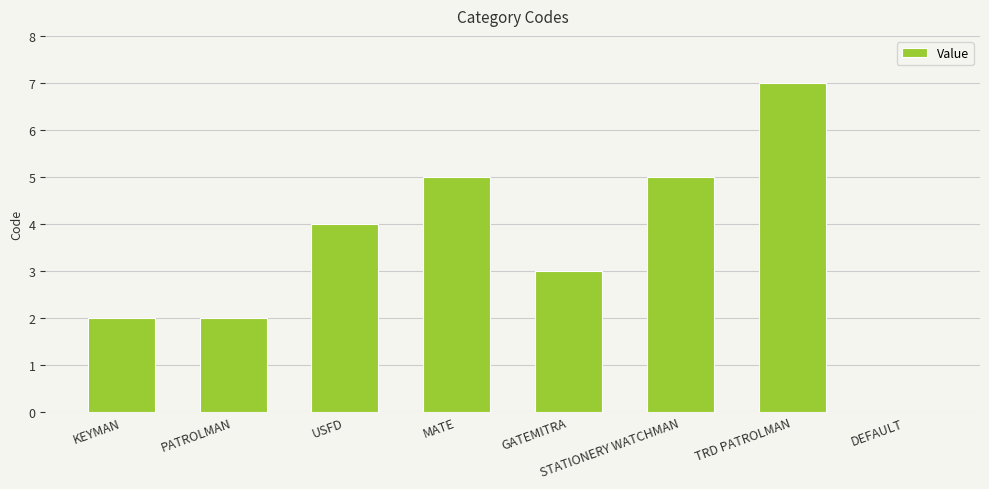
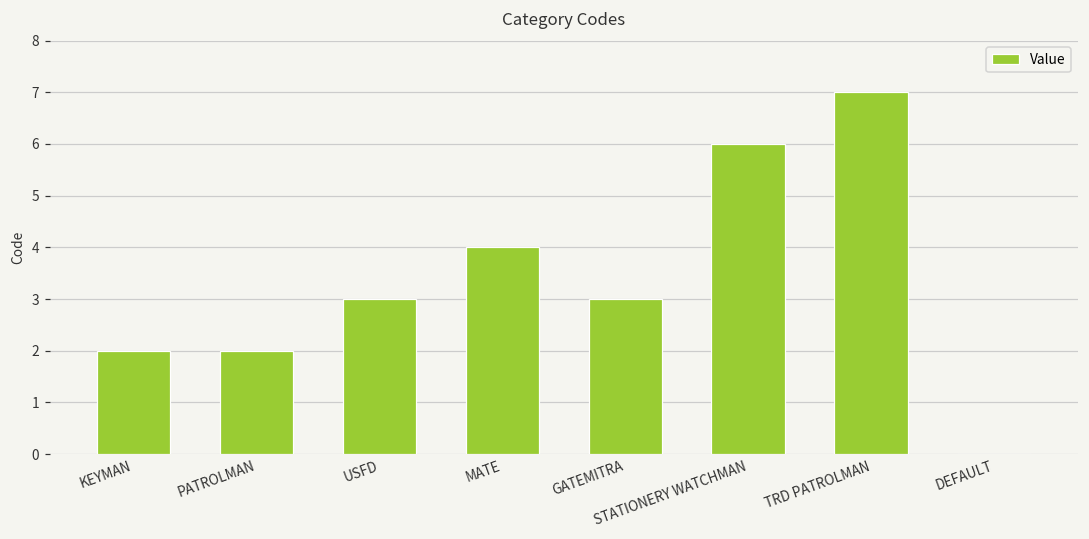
USFD: 4 -> 3
MATE: 5 -> 4
STATIONERY WATCHMAN: 5 -> 6
